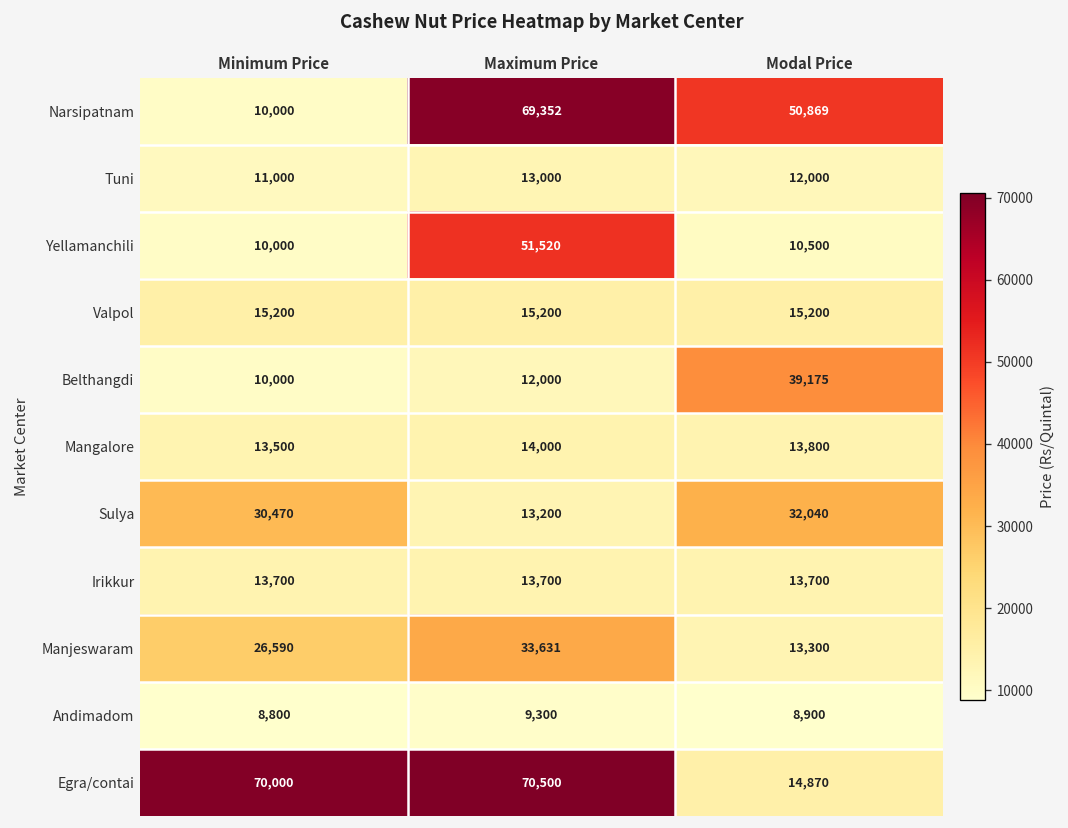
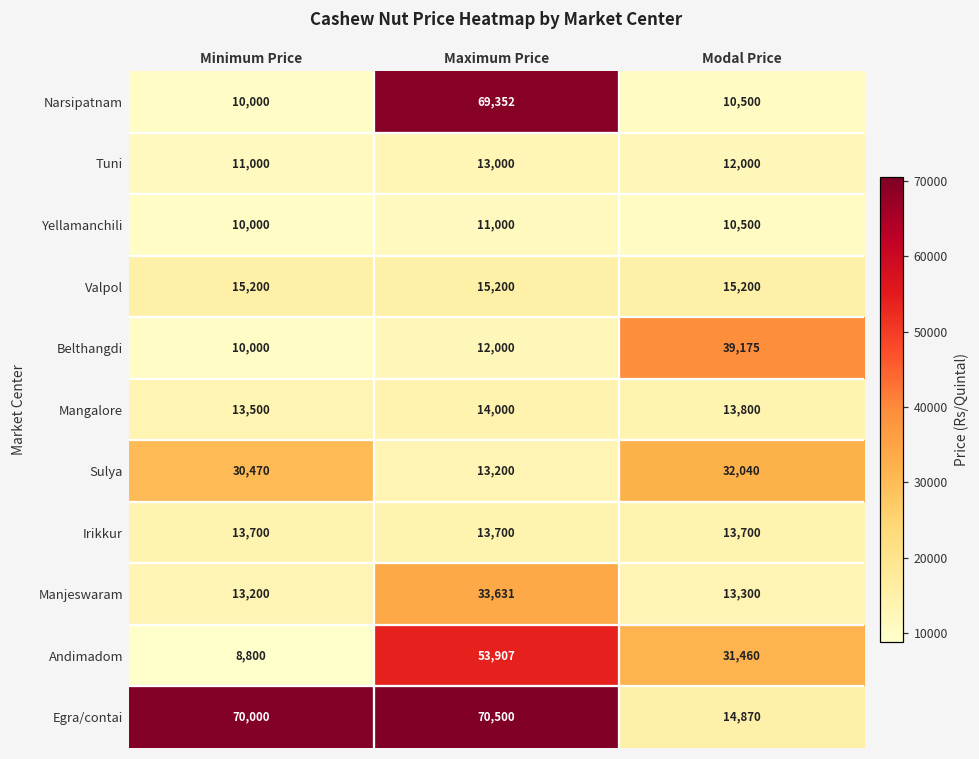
Narsipatnam, Modal Price: 50,869 -> 10,500
Yellamanchili, Maximum Price: 51,520 -> 11,000
Manjeswaram, Minimum Price: 26,590 -> 13,200
Andimadom, Maximum Price: 9,300 -> 53,907
Andimadom, Modal Price: 8,900 -> 31,460
